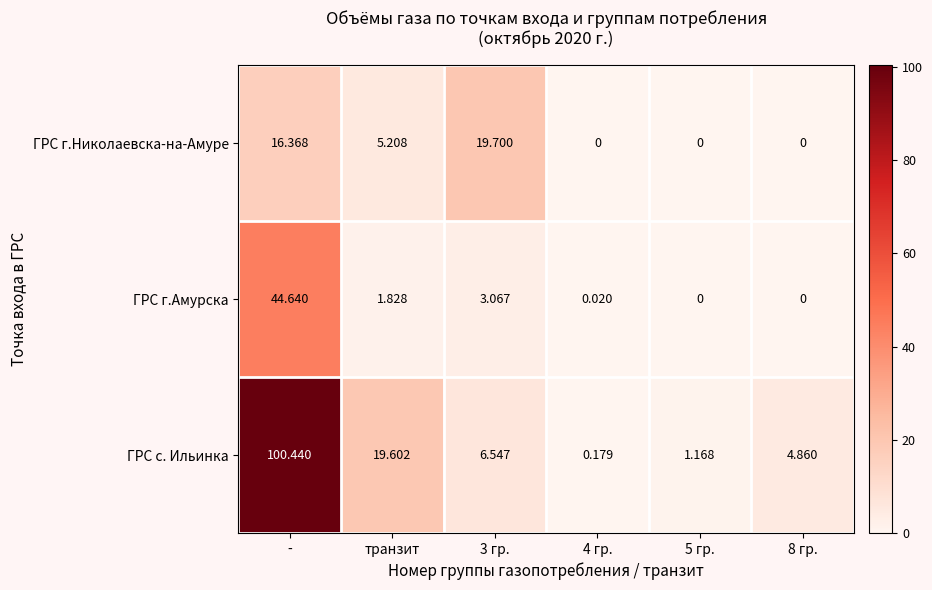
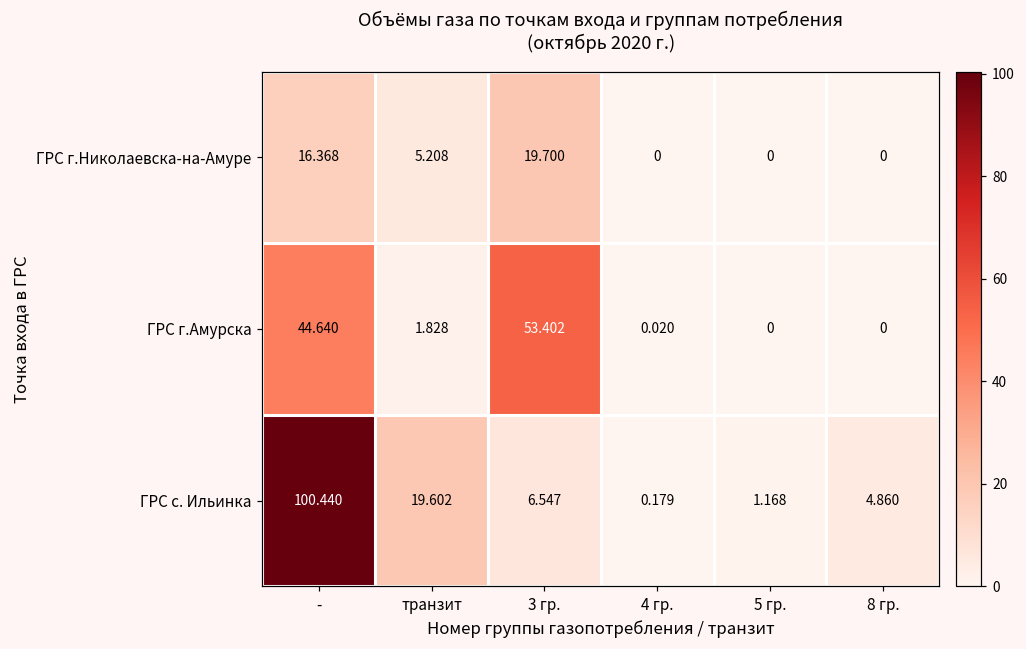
ГРС г.Амурска, 3 гр.: 3.067 -> 53.402
